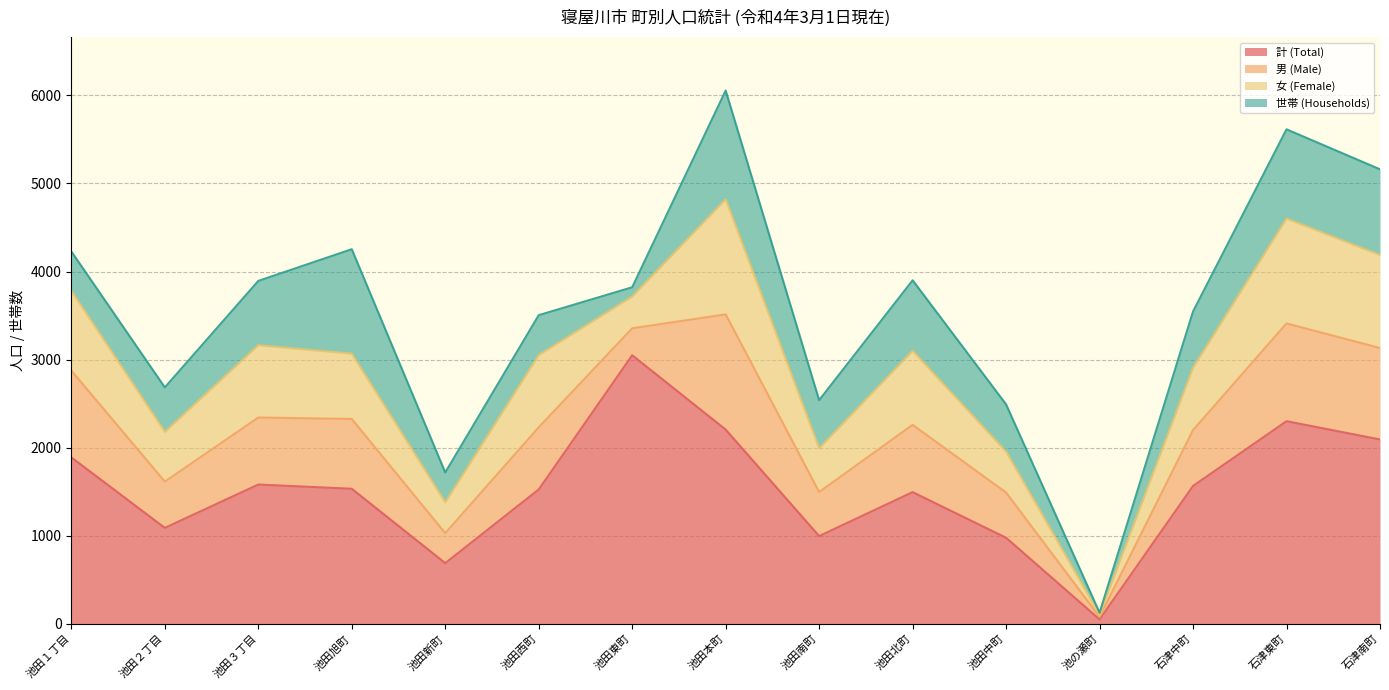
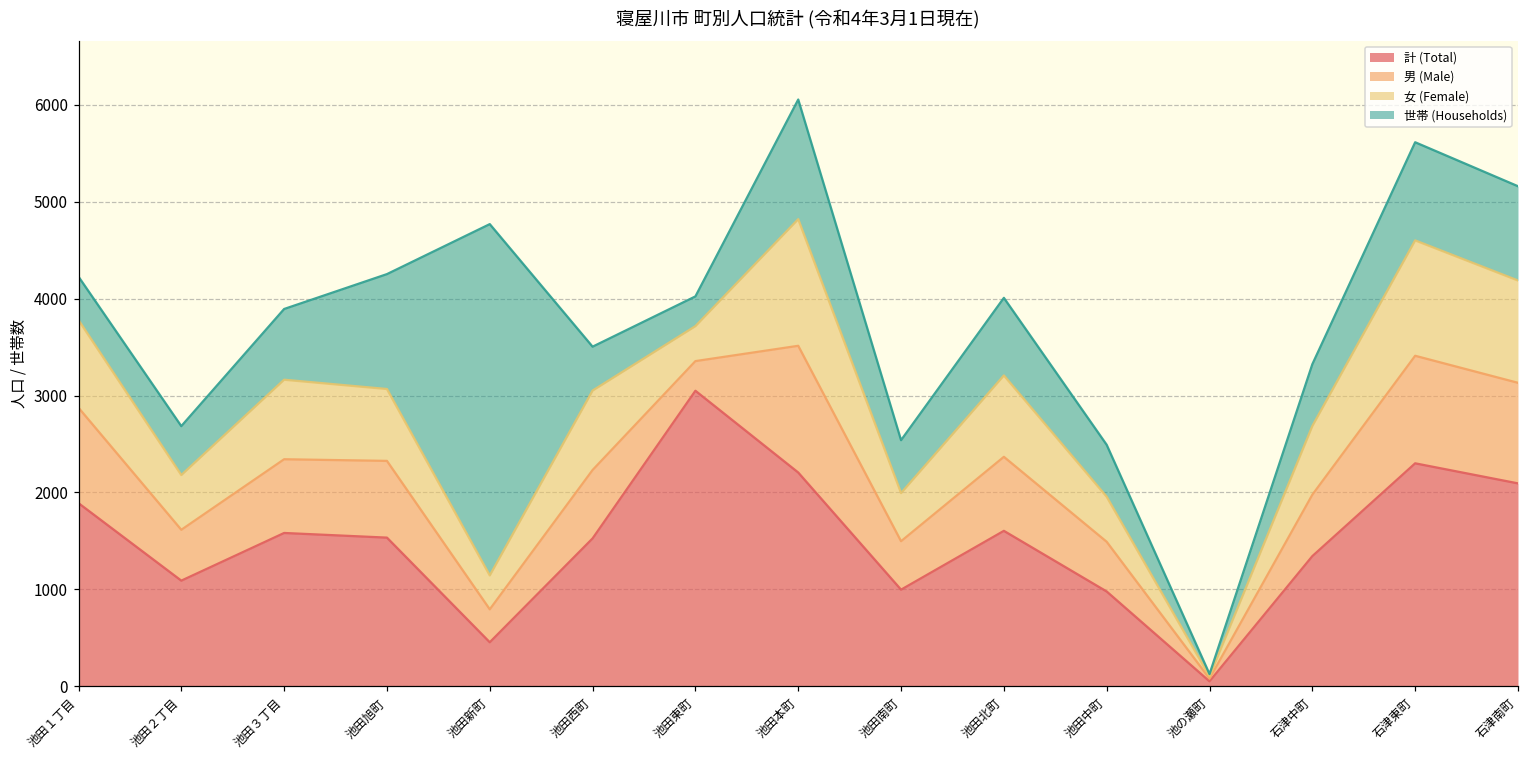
計 (Total), 池田新町: 700 -> 500
世帯 (Households), 池田新町: 300 -> 3600
世帯 (Households), 池田東町: 100 -> 300
計 (Total), 池田北町: 1500 -> 1600
計 (Total), 石津中町: 1600 -> 1300
